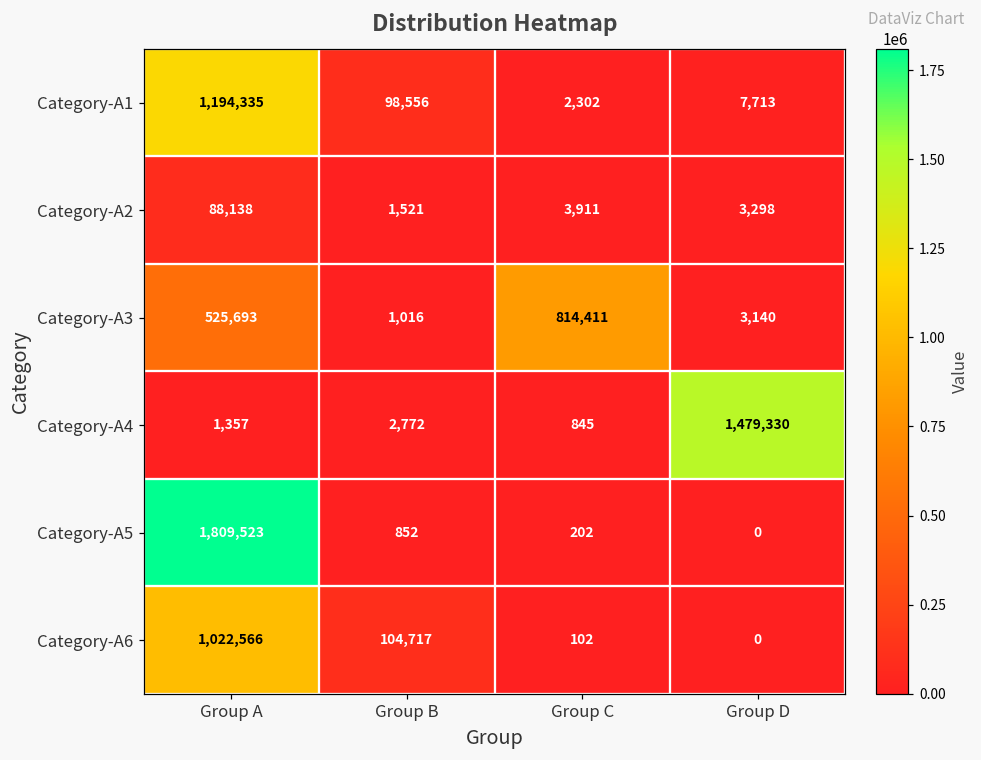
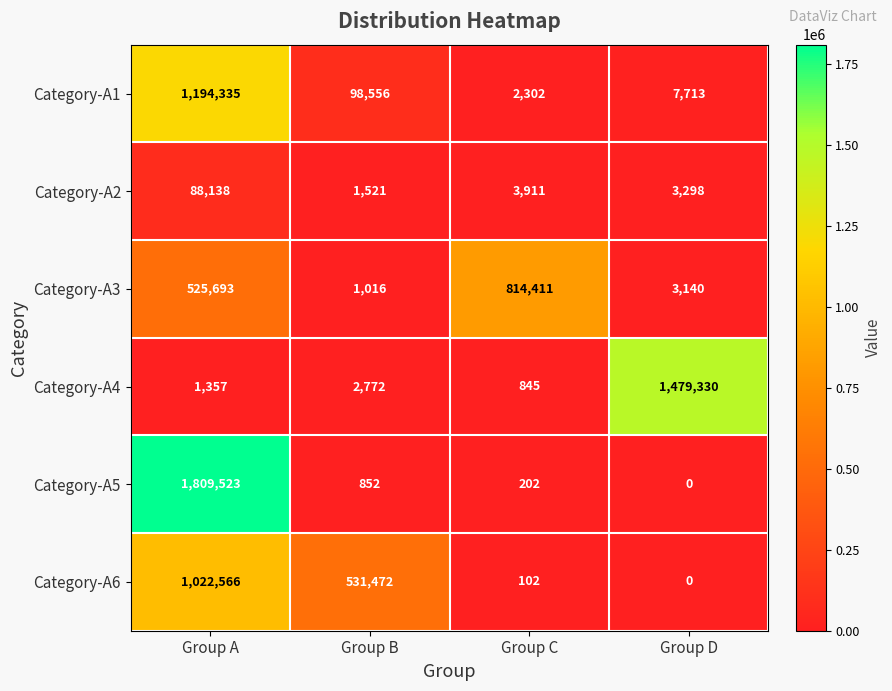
Category-A6, Group B: 104,717 -> 531,472
